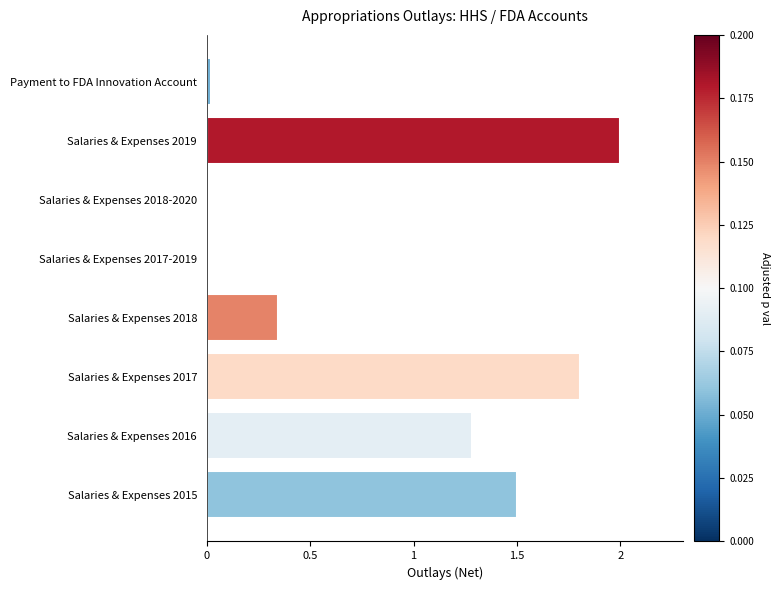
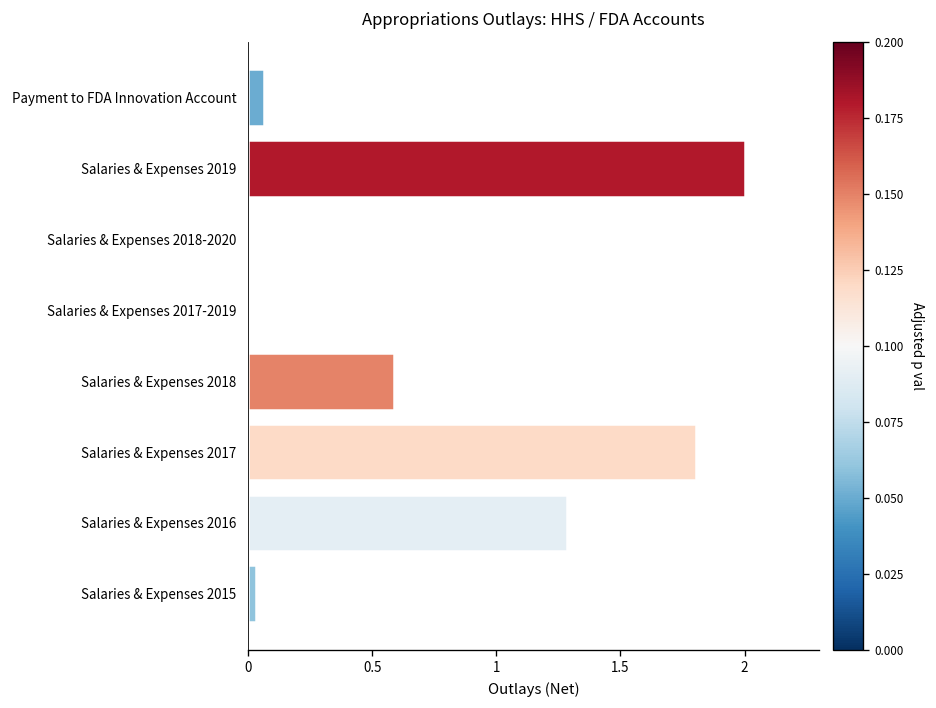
Payment to FDA Innovation Account: 0.02 -> 0.07
Salaries & Expenses 2018: 0.35 -> 0.59
Salaries & Expenses 2015: 1.50 -> 0.03
